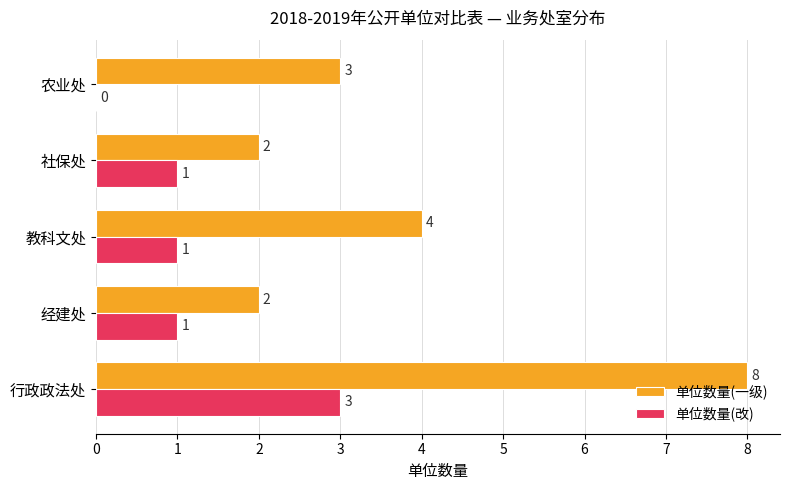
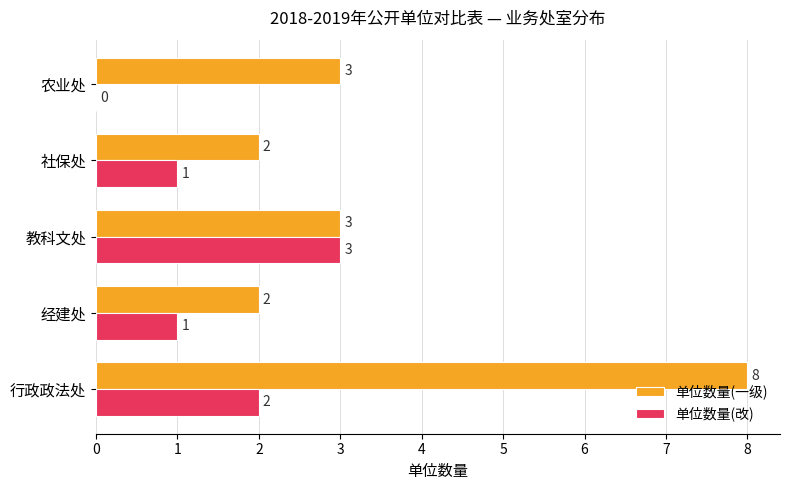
单位数量(一级), 教科文处: 4 -> 3
单位数量(改), 教科文处: 1 -> 3
单位数量(改), 行政政法处: 3 -> 2
